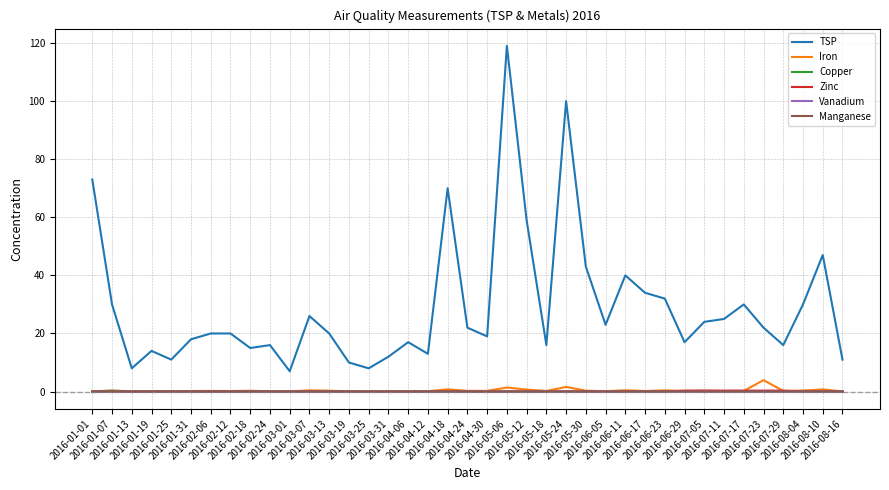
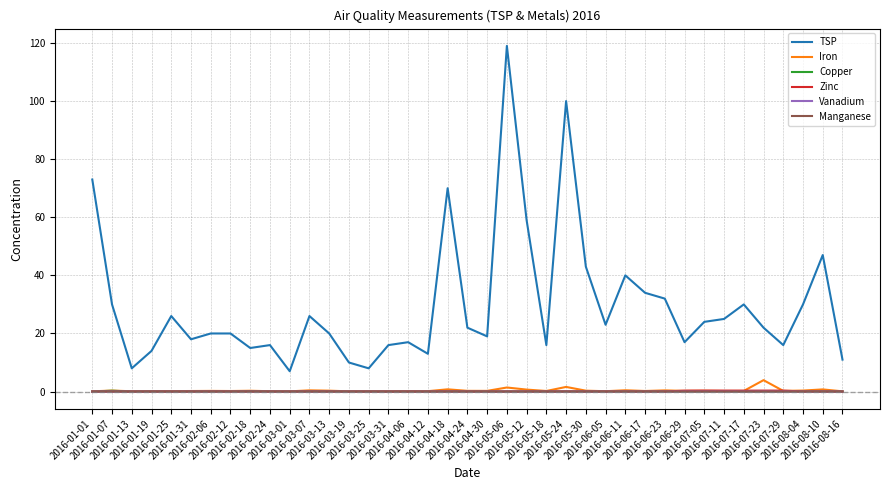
TSP, 2016-01-25: 11 -> 26
TSP, 2016-03-31: 12 -> 16
